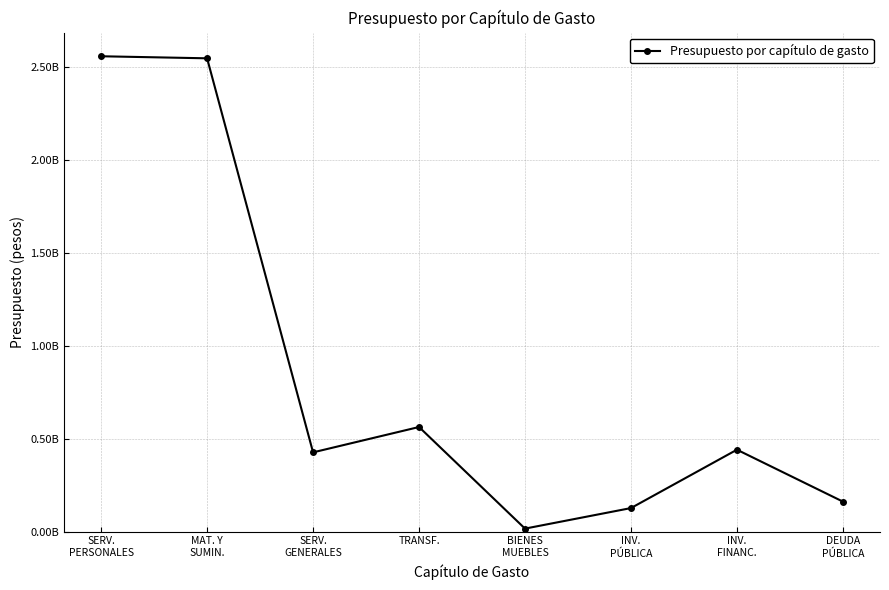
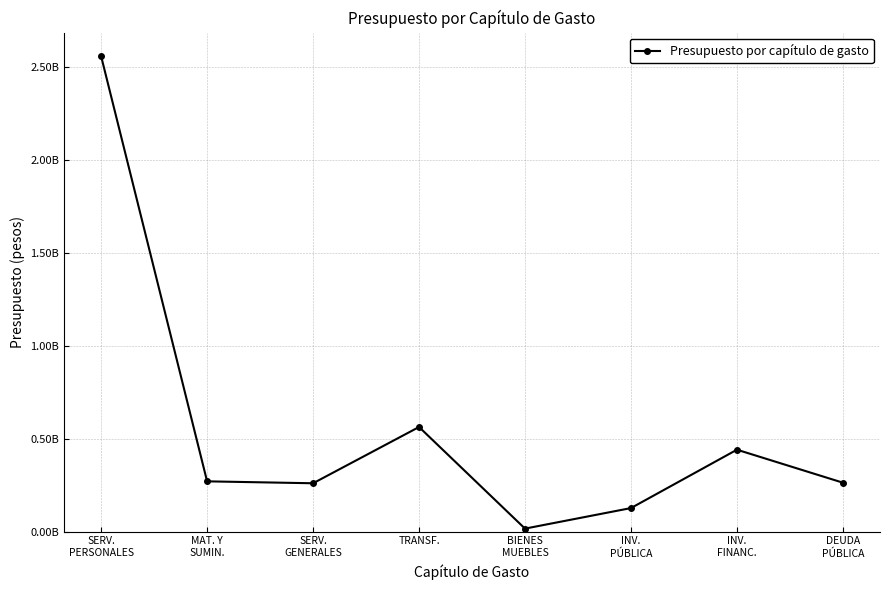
MAT. Y SUMIN.: 2540000000 -> 270000000
SERV. GENERALES: 430000000 -> 260000000
DEUDA PÚBLICA: 160000000 -> 260000000
